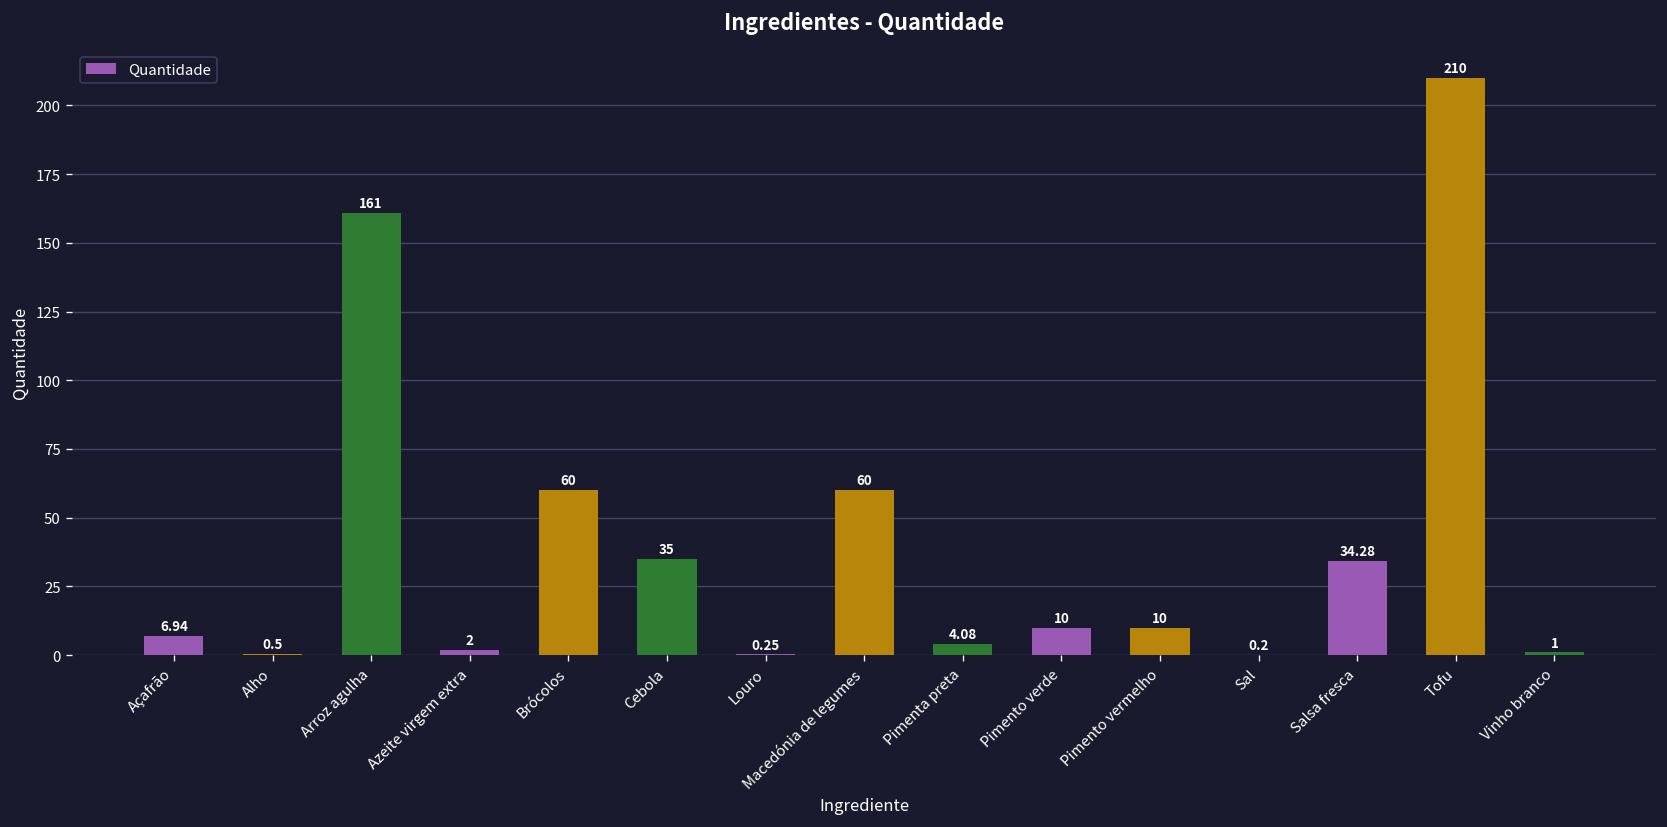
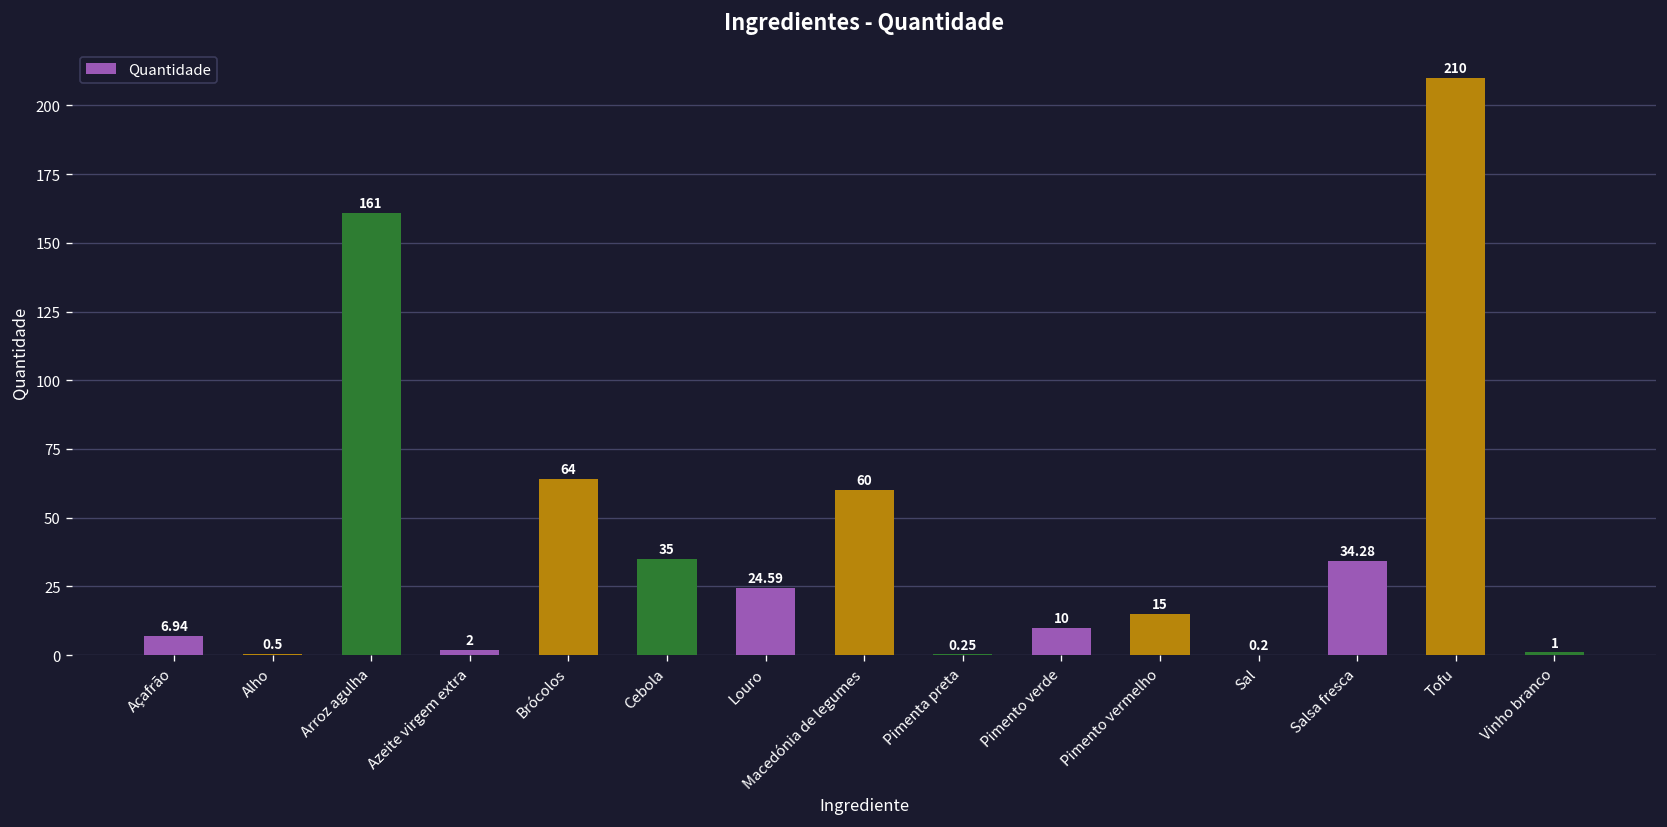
Brócolos: 60 -> 64
Louro: 0.25 -> 24.59
Pimenta preta: 4.08 -> 0.25
Pimento vermelho: 10 -> 15
